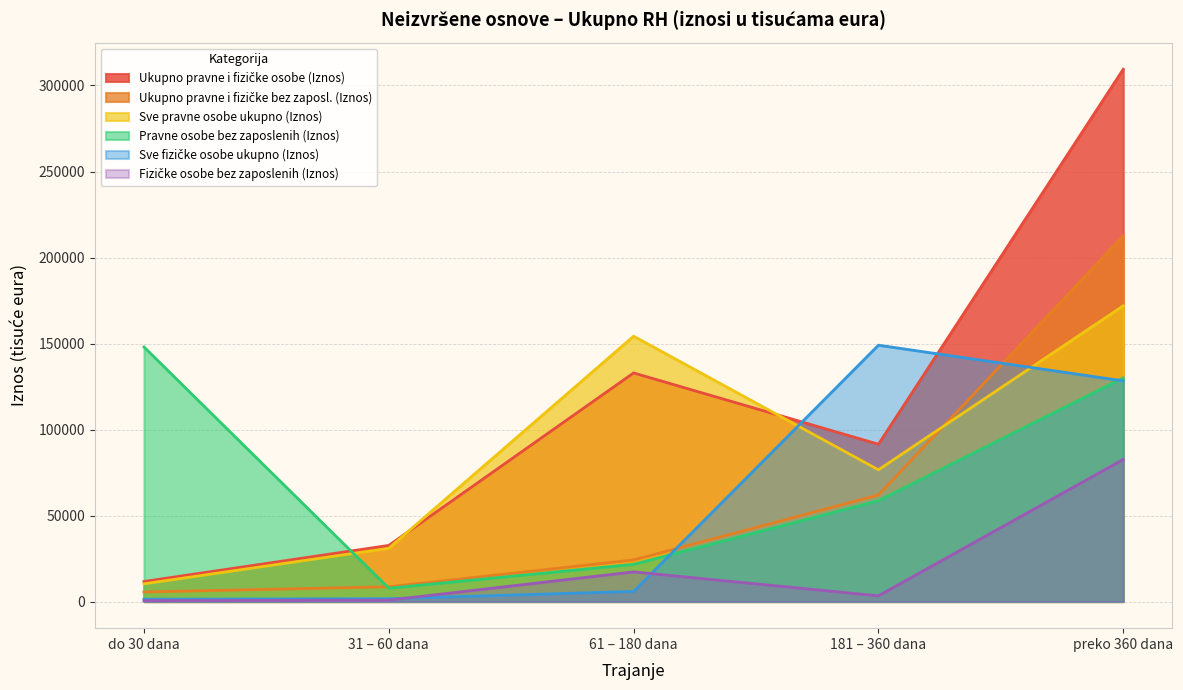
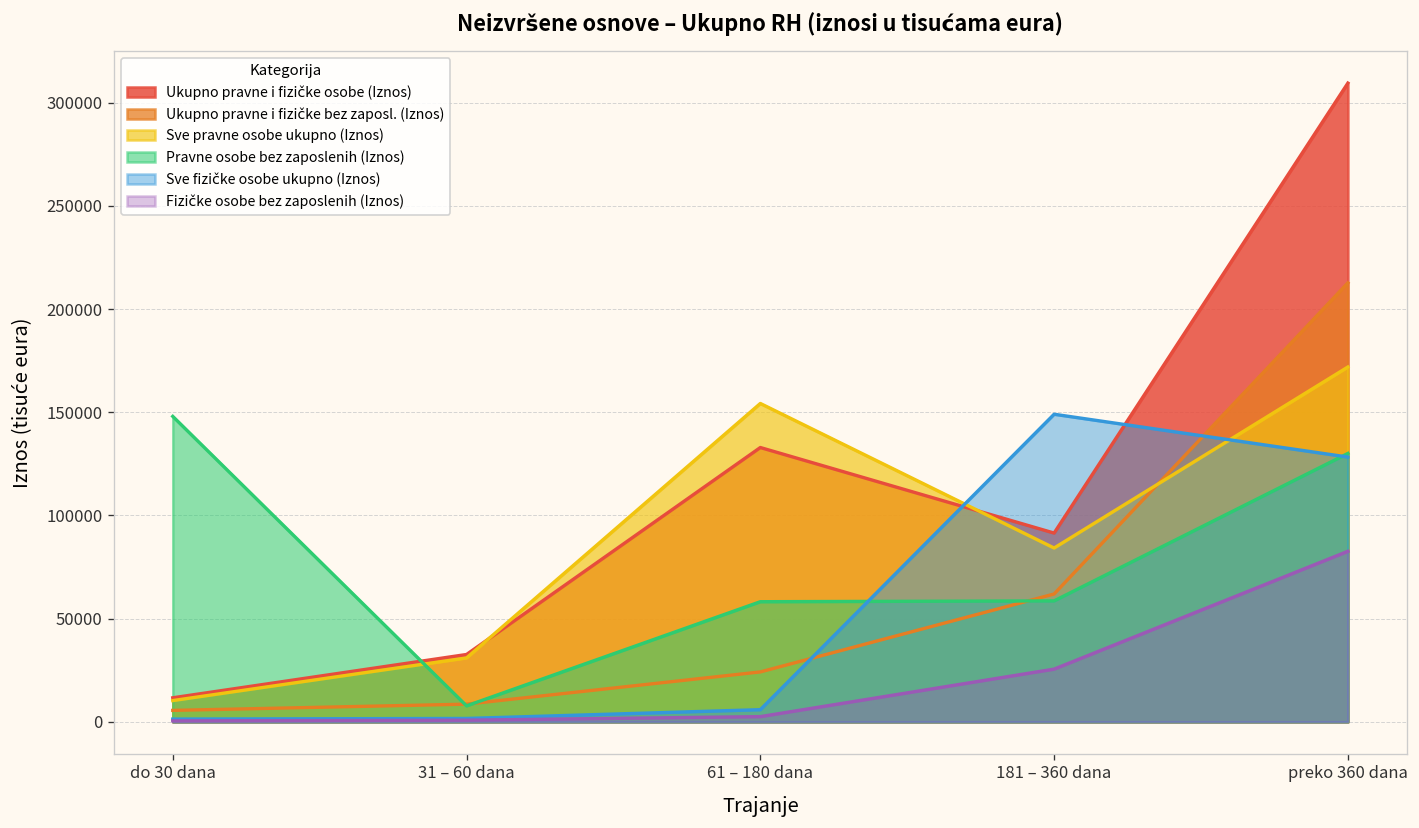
Pravne osobe bez zaposlenih (Iznos), 61 – 180 dana: 22000 -> 58000
Fizičke osobe bez zaposlenih (Iznos), 61 – 180 dana: 17000 -> 3000
Sve pravne osobe ukupno (Iznos), 181 – 360 dana: 77000 -> 84000
Fizičke osobe bez zaposlenih (Iznos), 181 – 360 dana: 3000 -> 26000
